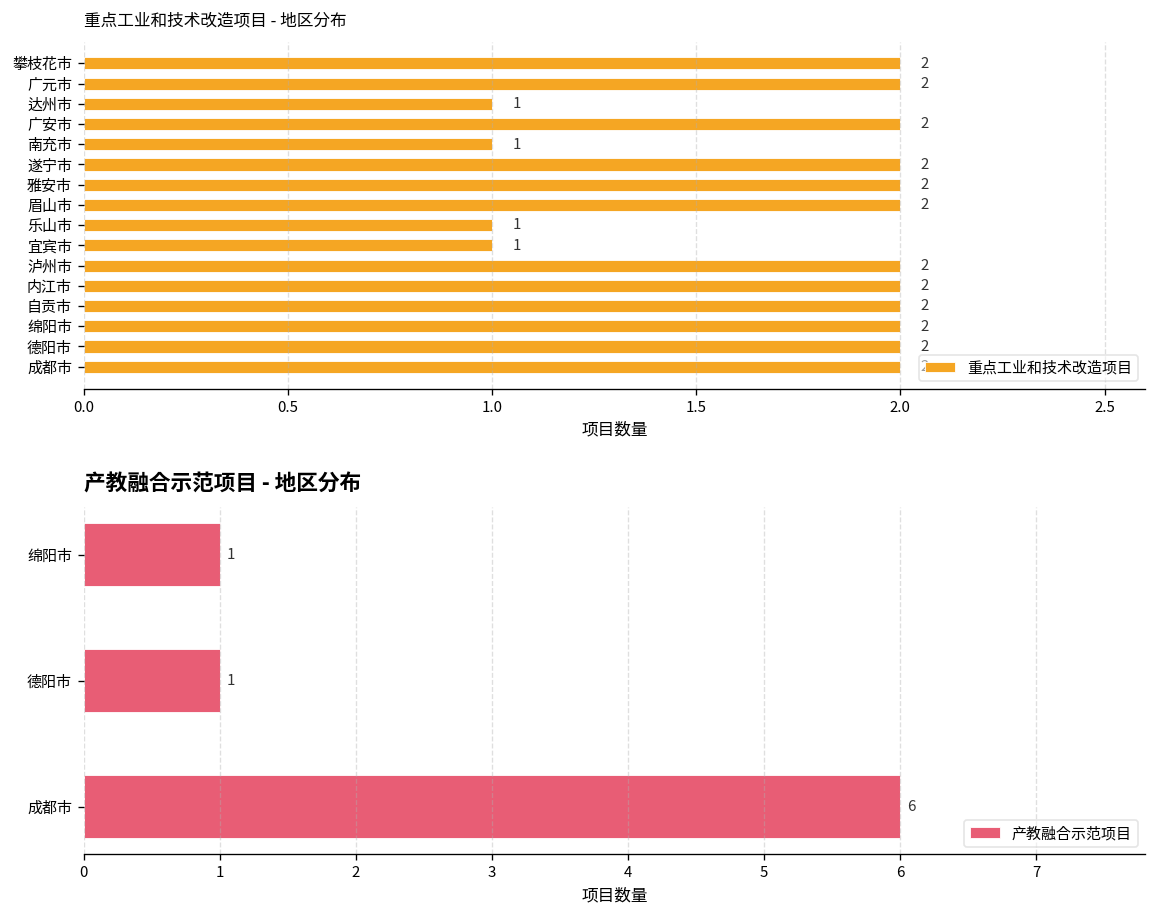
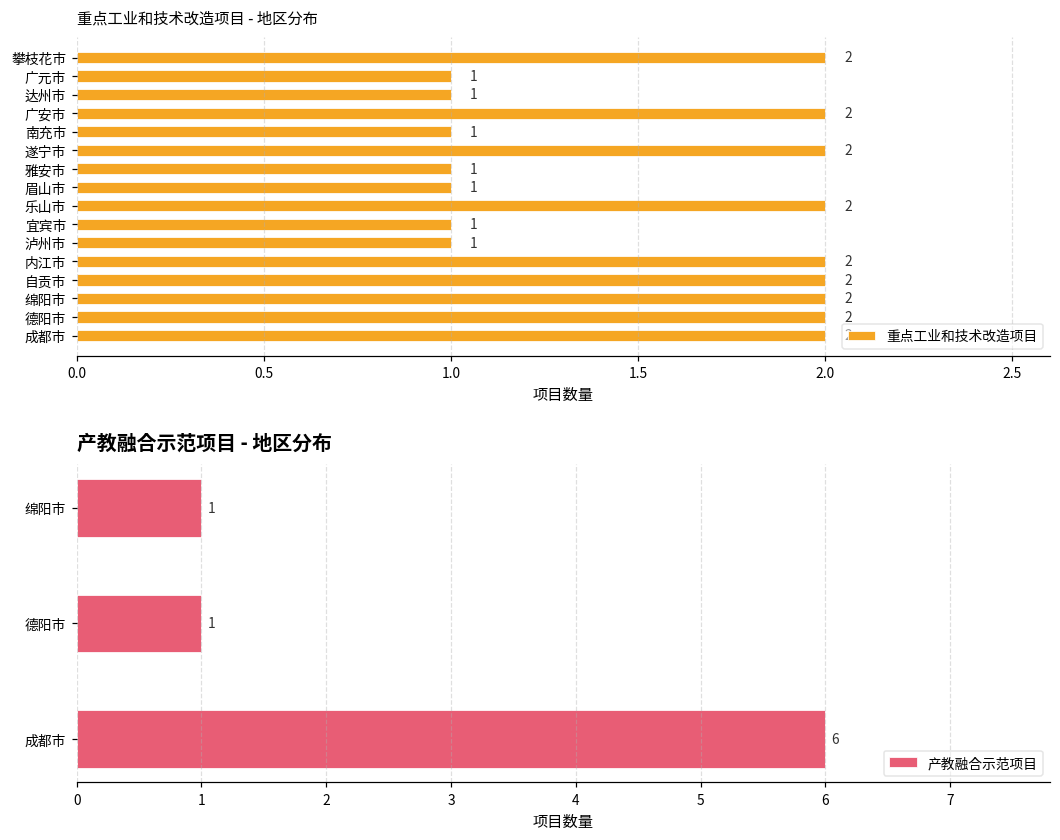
重点工业和技术改造项目 - 地区分布, 广元市: 2 -> 1
重点工业和技术改造项目 - 地区分布, 雅安市: 2 -> 1
重点工业和技术改造项目 - 地区分布, 眉山市: 2 -> 1
重点工业和技术改造项目 - 地区分布, 乐山市: 1 -> 2
重点工业和技术改造项目 - 地区分布, 泸州市: 2 -> 1
